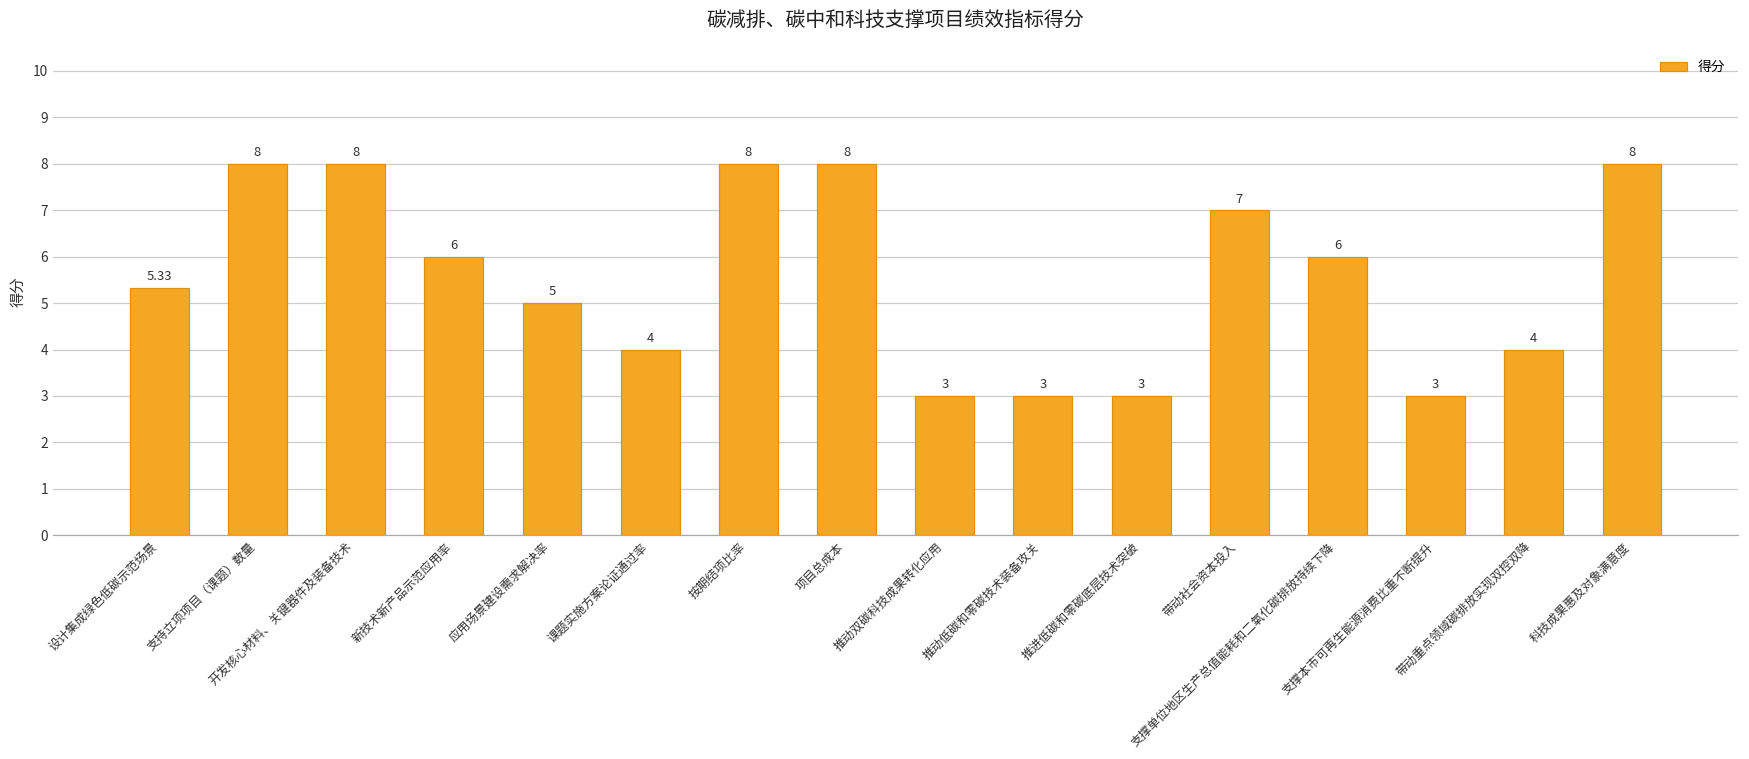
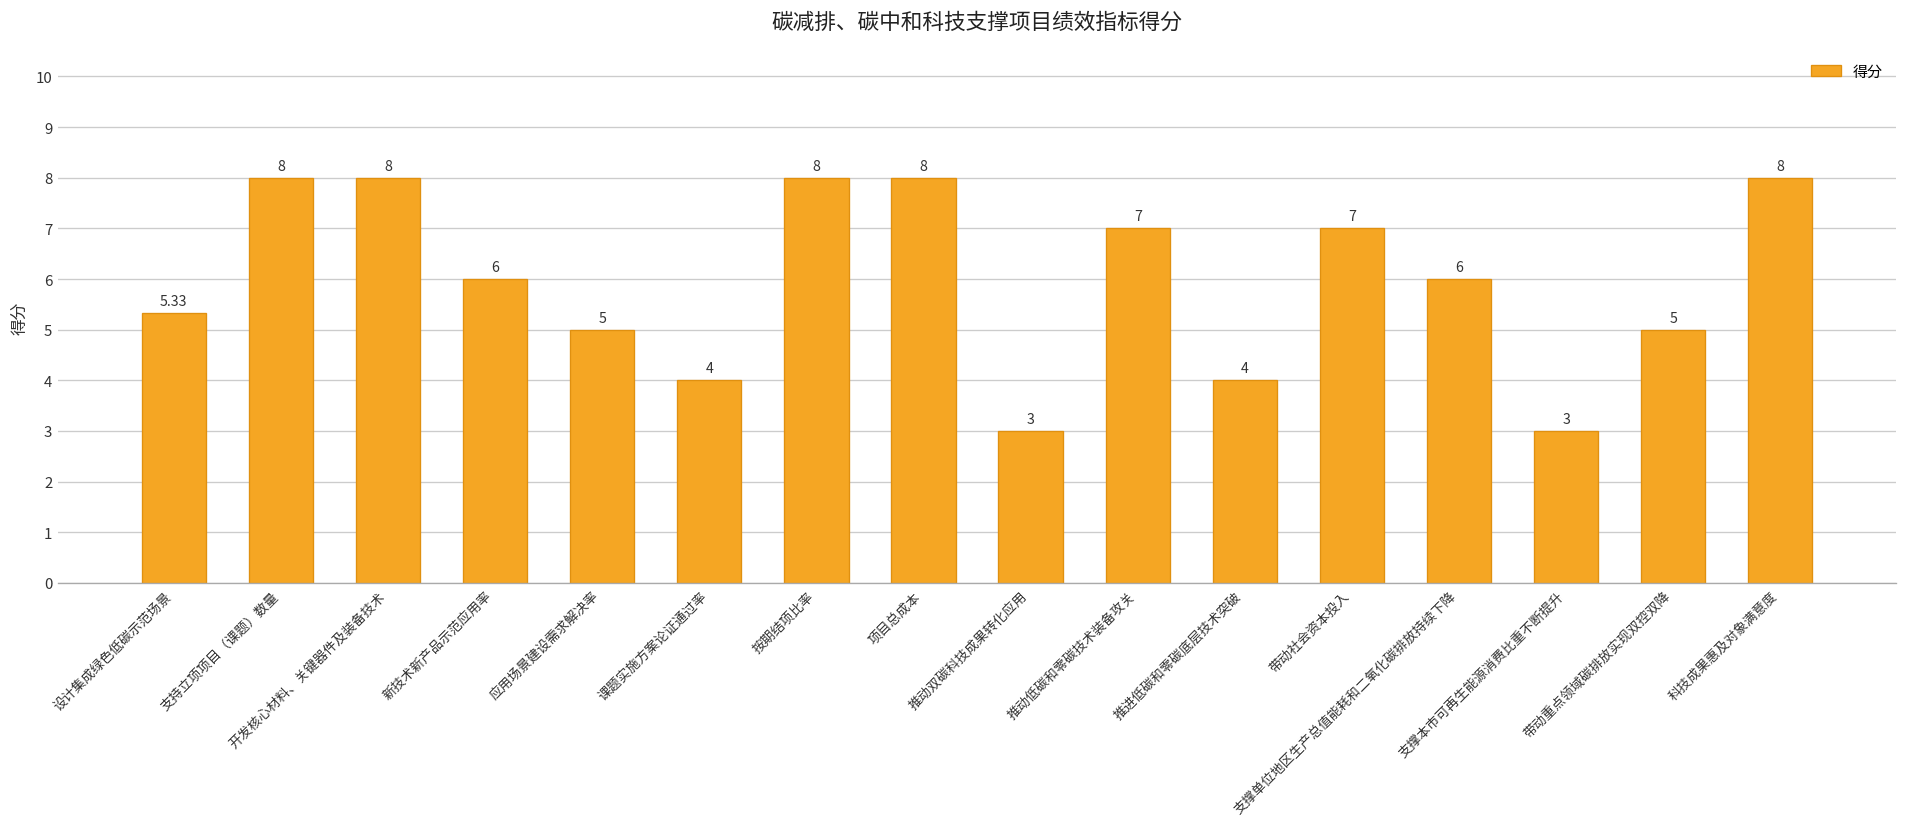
推动低碳和零碳技术装备攻关: 3 -> 7
推进低碳和零碳底层技术突破: 3 -> 4
带动重点领域碳排放实现双控双降: 4 -> 5
